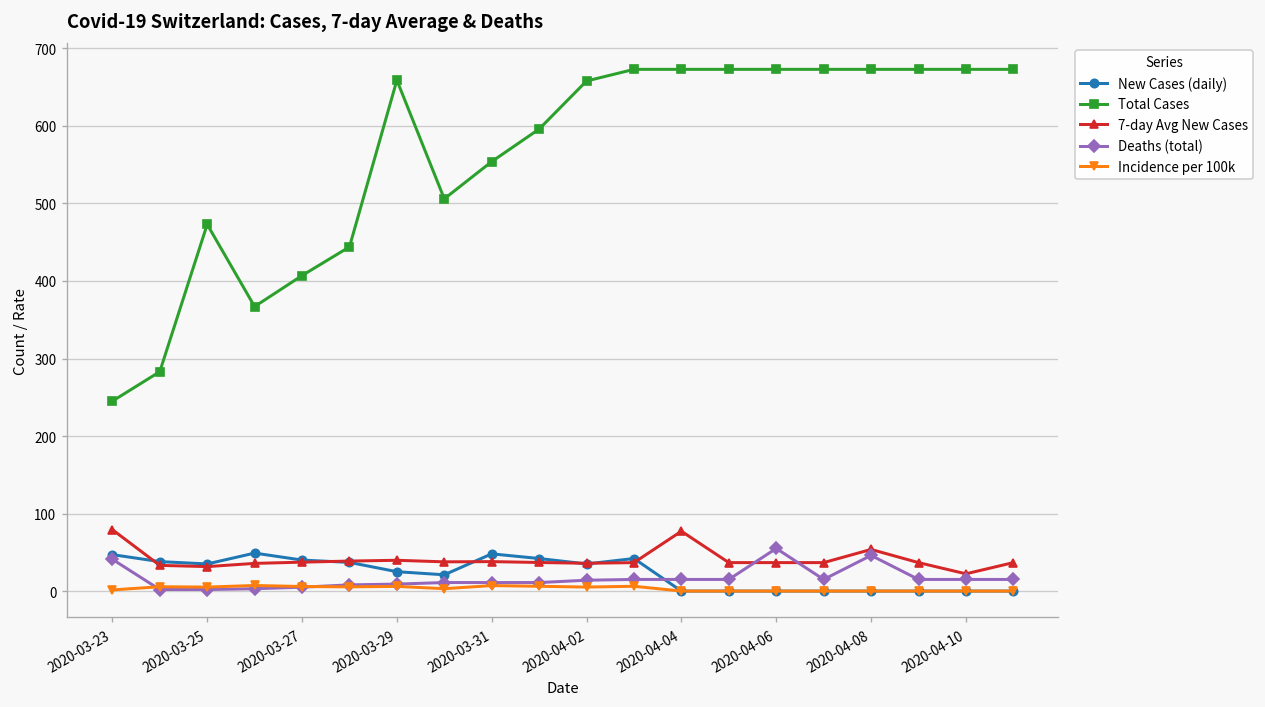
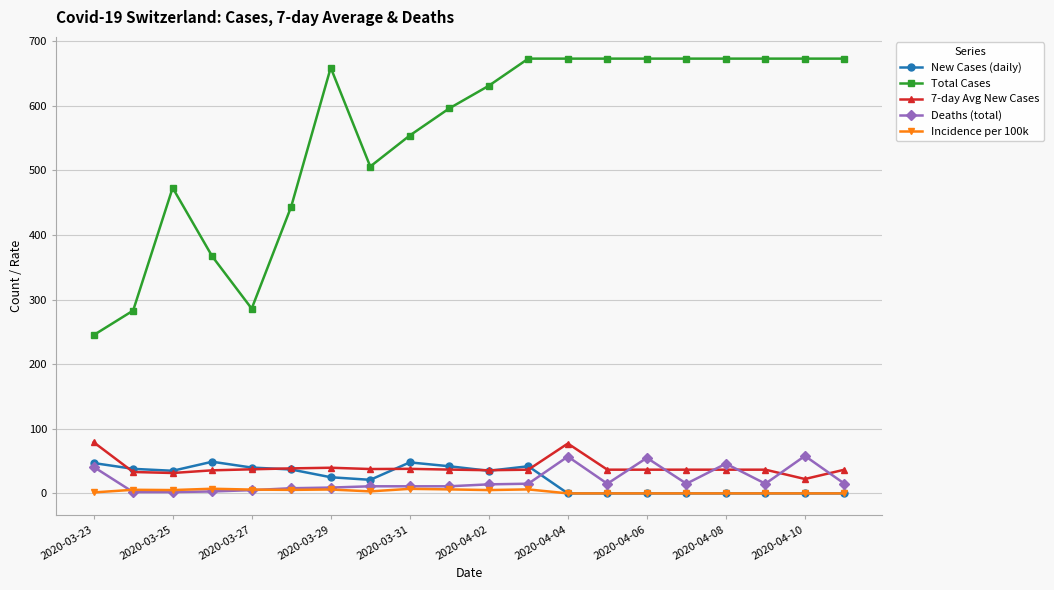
Total Cases, 2020-03-27: 410 -> 290
Total Cases, 2020-04-02: 660 -> 630
Deaths (total), 2020-04-04: 20 -> 60
7-day Avg New Cases, 2020-04-08: 50 -> 40
Deaths (total), 2020-04-10: 20 -> 60
